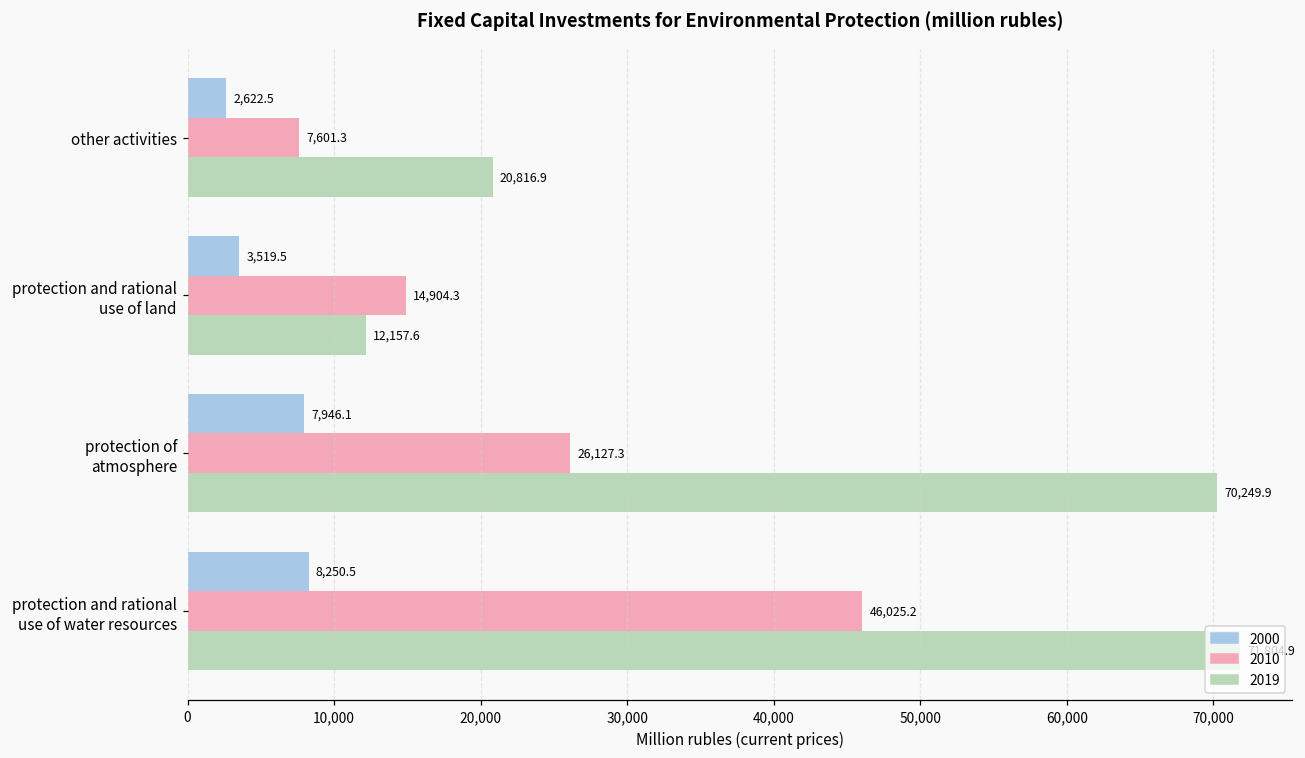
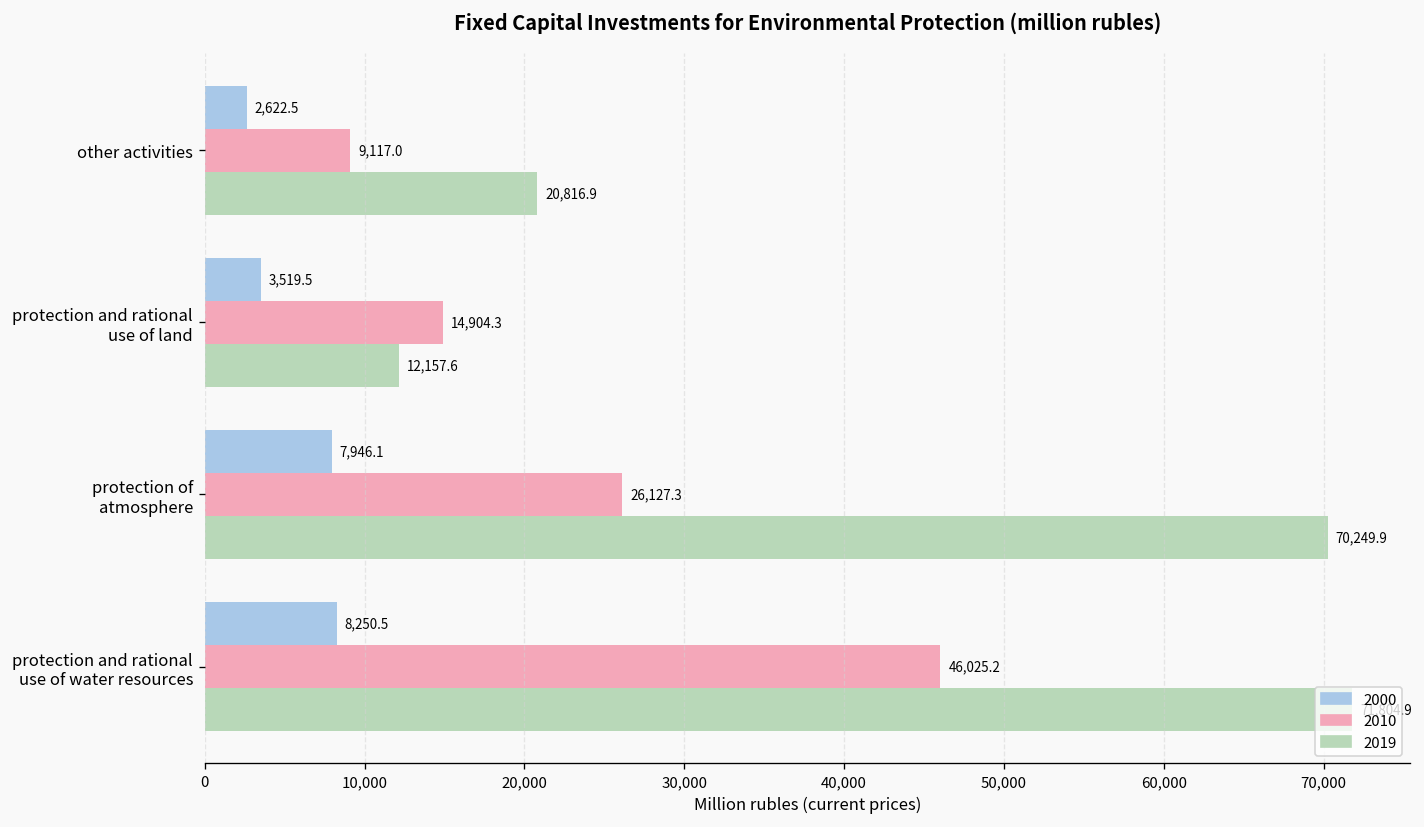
2010, other activities: 7,601.3 -> 9,117.0
